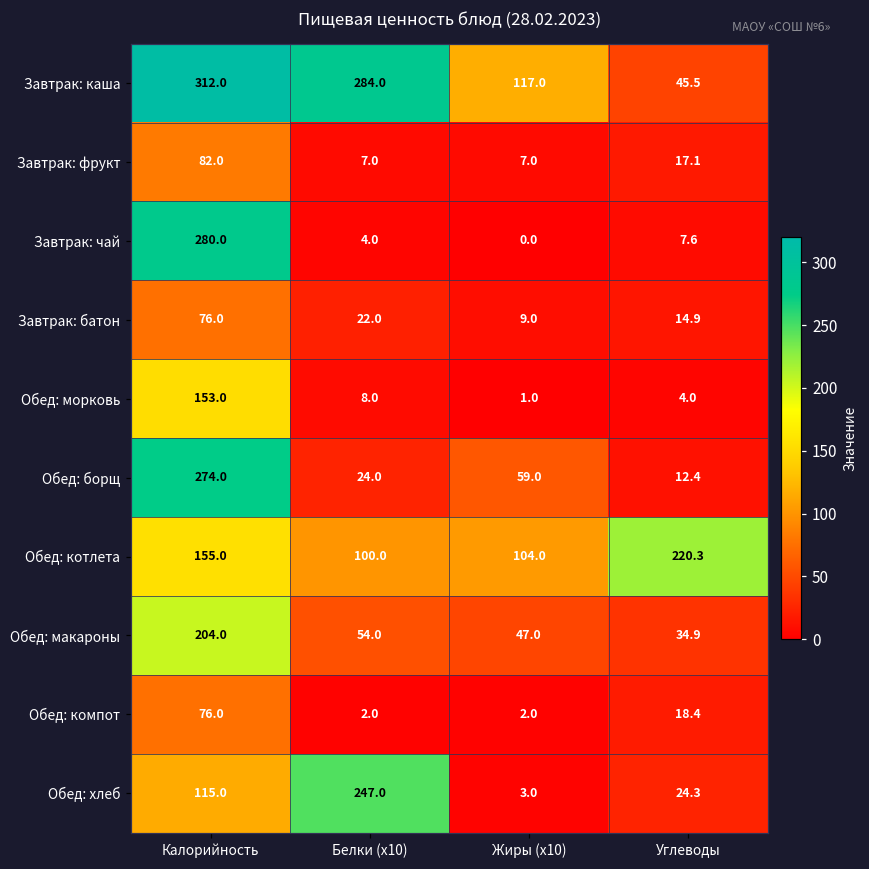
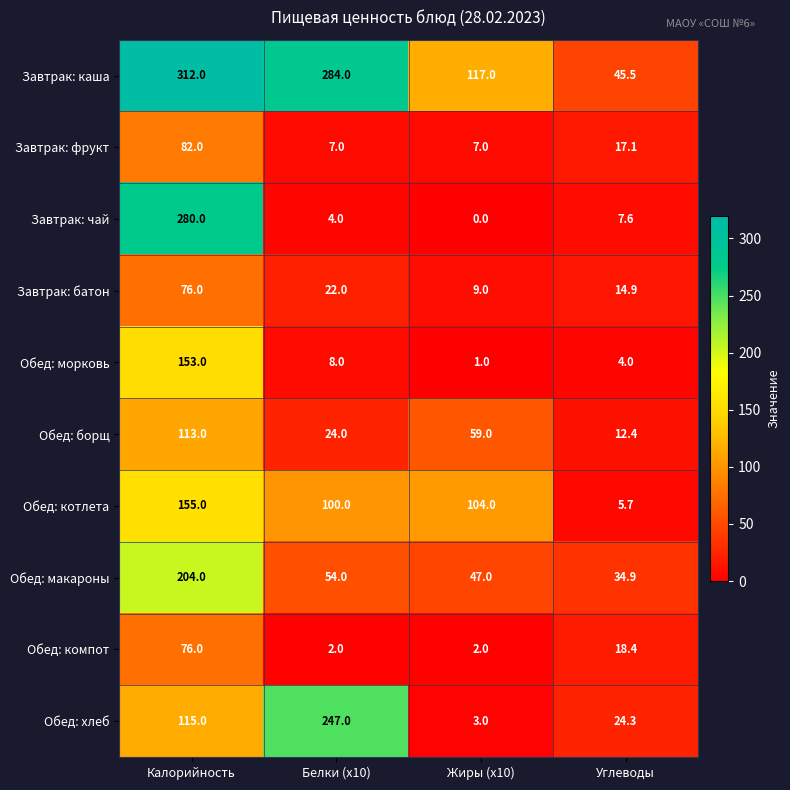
Обед: борщ, Калорийность: 274.0 -> 113.0
Обед: котлета, Углеводы: 220.3 -> 5.7
